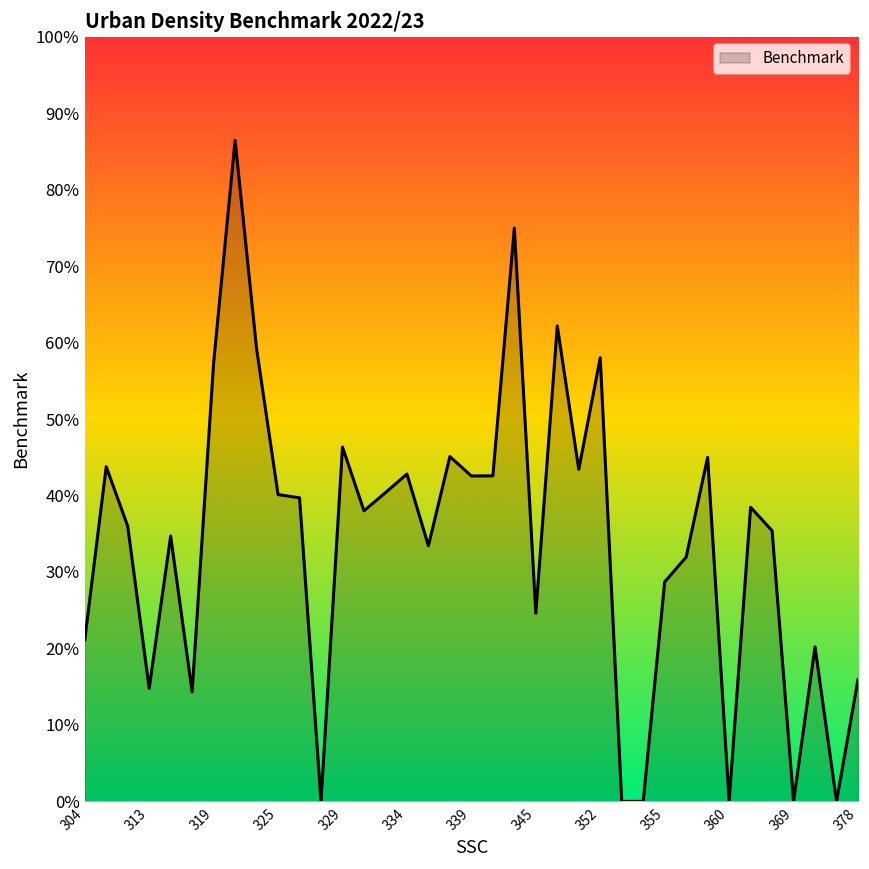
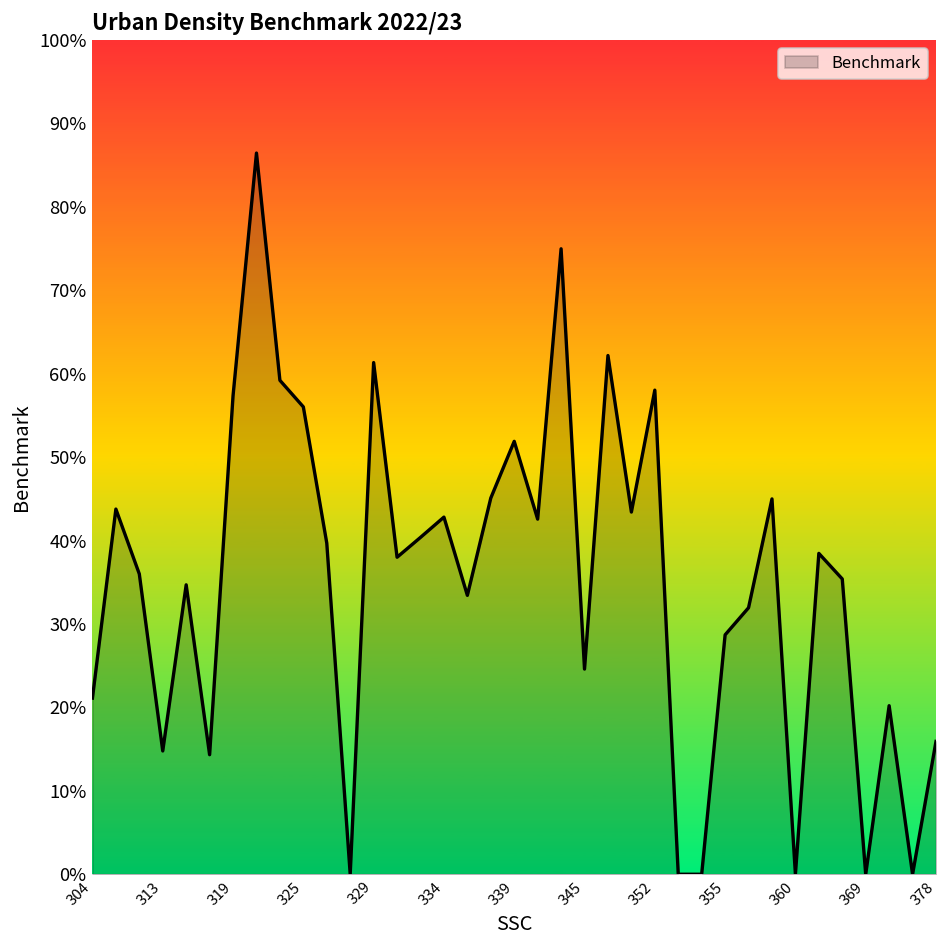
325: 40% -> 56%
329: 46% -> 61%
339: 43% -> 52%
